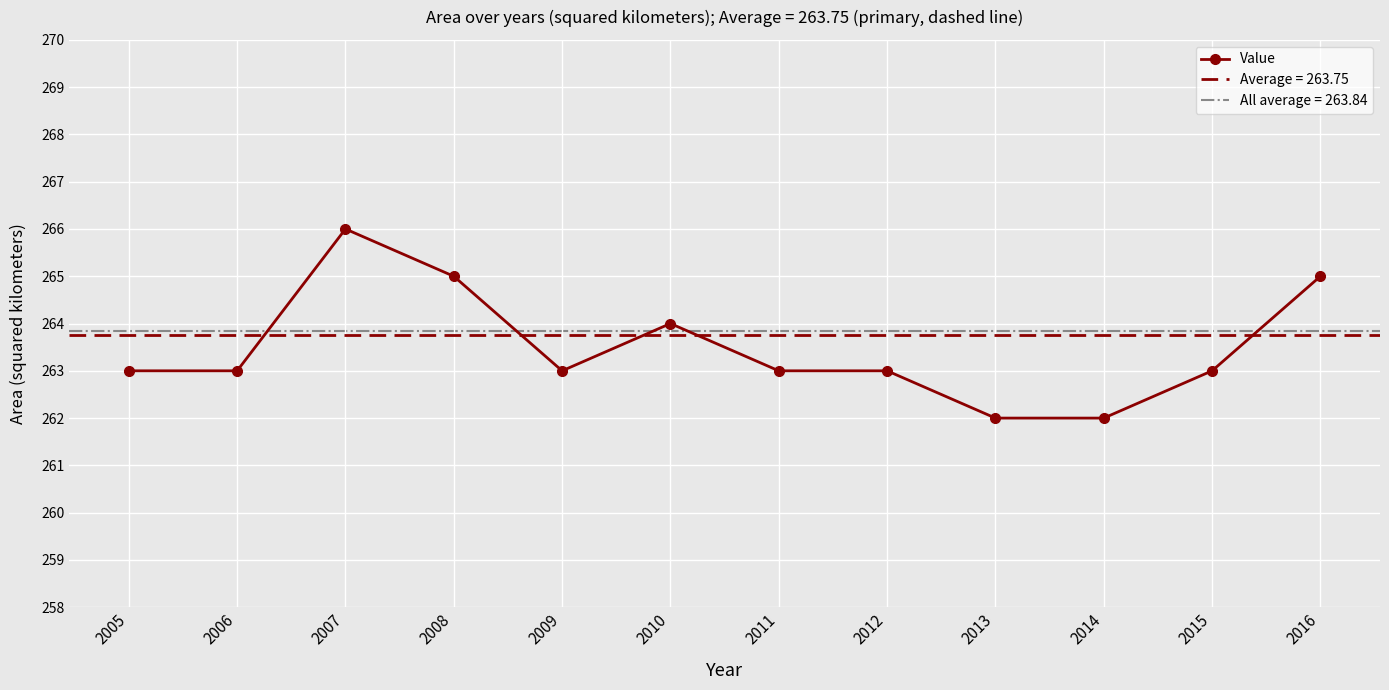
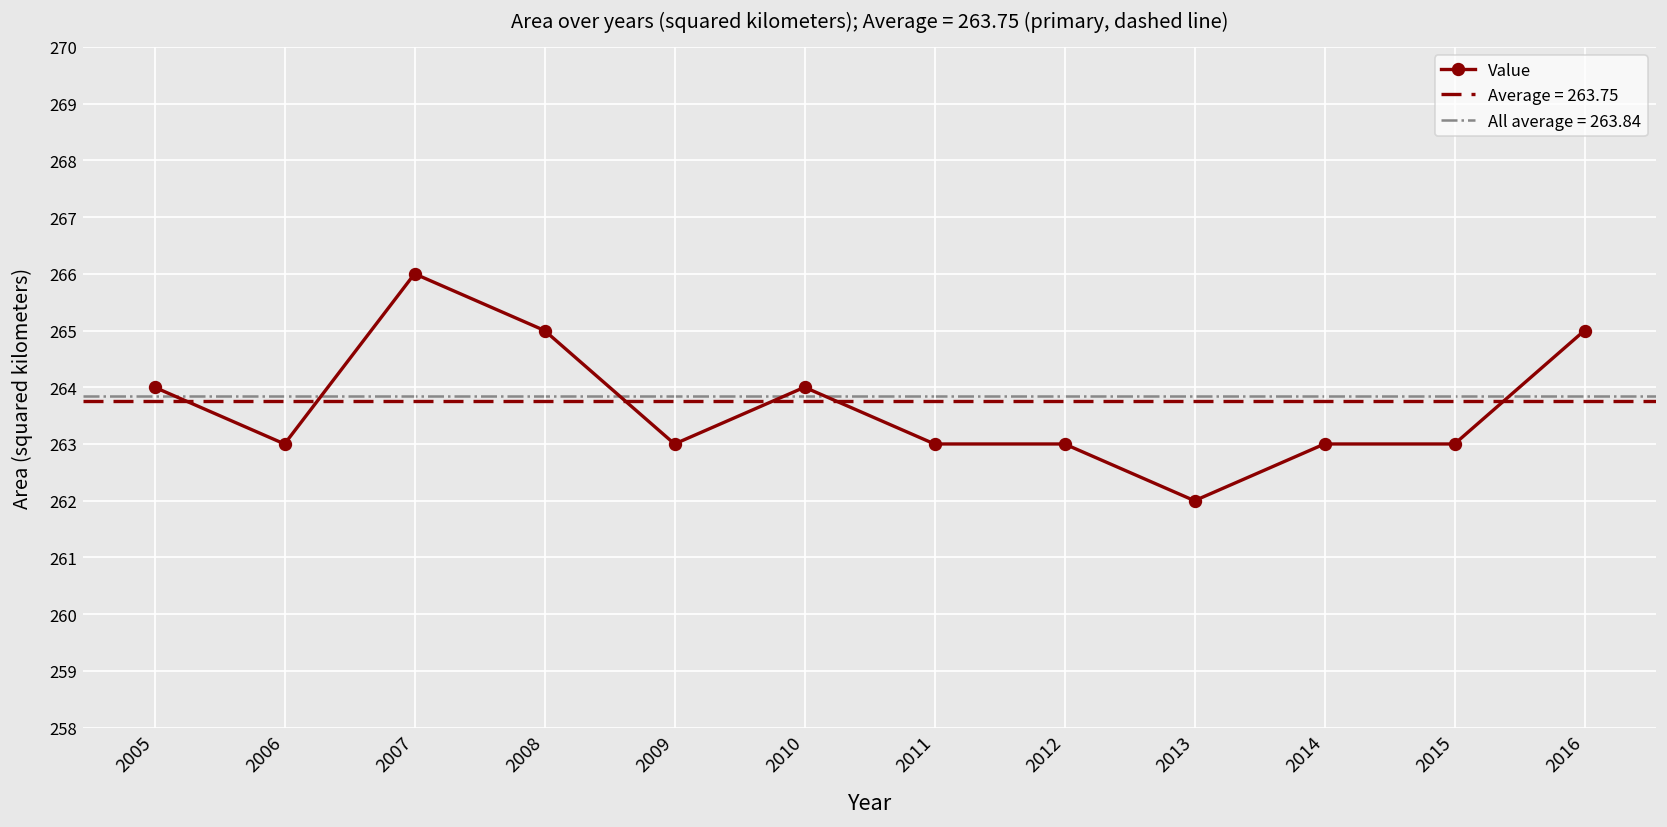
2005: 263 -> 264
2014: 262 -> 263
